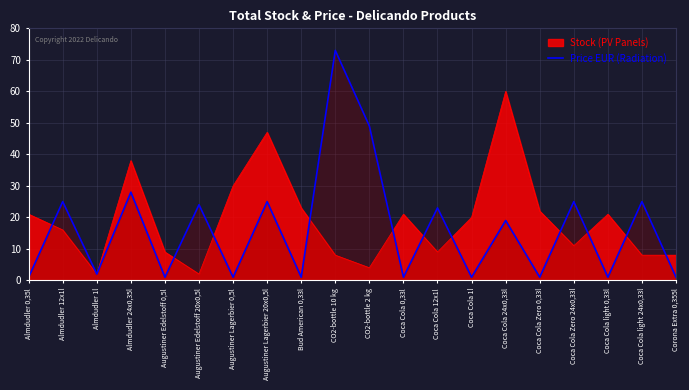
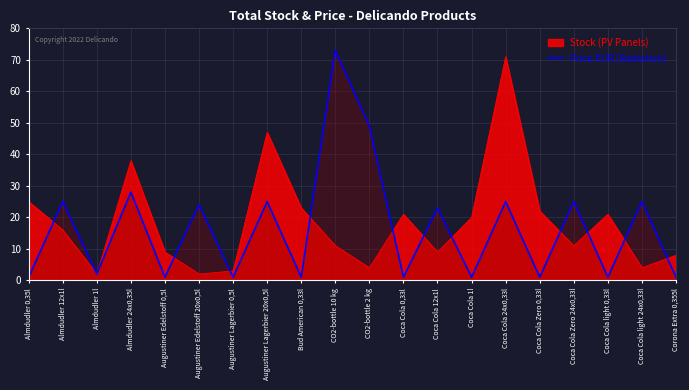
Stock (PV Panels), Almdudler 0,35l: 21 -> 25
Stock (PV Panels), Augustiner Lagerbier 0,5l: 30 -> 3
Stock (PV Panels), CO2-bottle 10 kg: 8 -> 11
Stock (PV Panels), Coca Cola 24x0,33l: 60 -> 71
Price EUR (Radiation), Coca Cola 24x0,33l: 19 -> 25
Stock (PV Panels), Coca Cola light 24x0,33l: 8 -> 4
